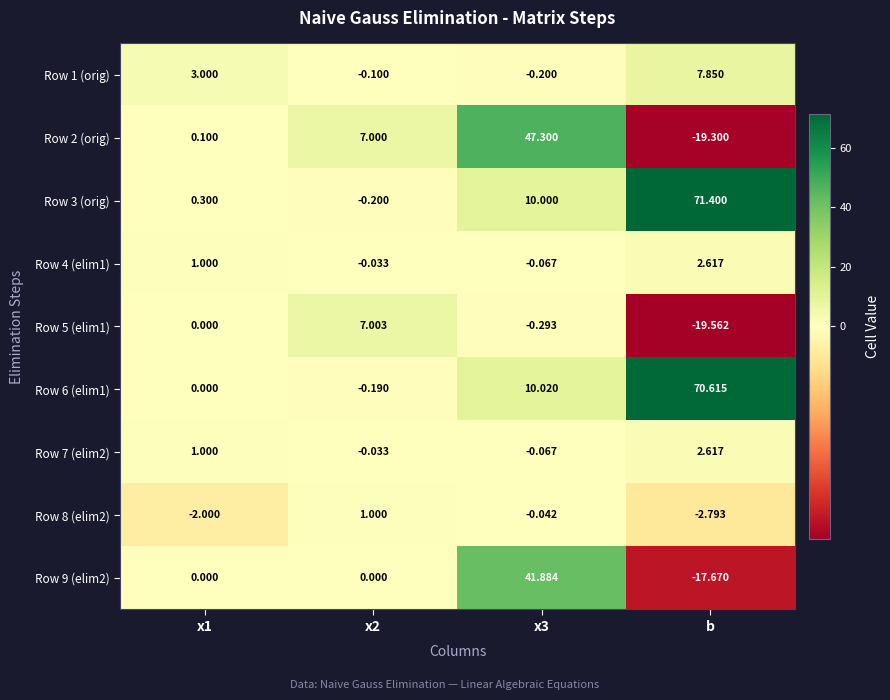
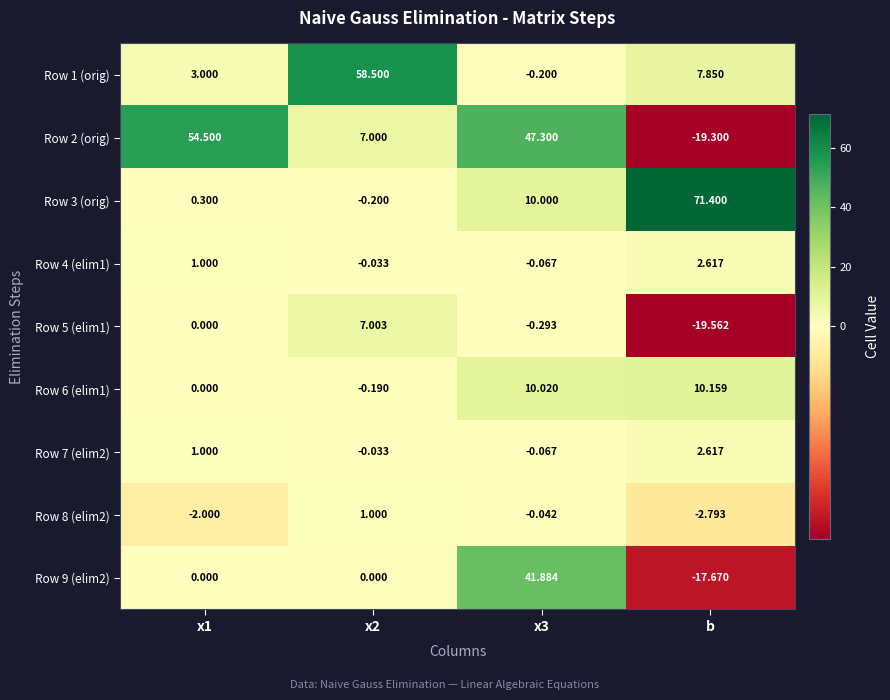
Row 1 (orig), x2: -0.100 -> 58.500
Row 2 (orig), x1: 0.100 -> 54.500
Row 6 (elim1), b: 70.615 -> 10.159
